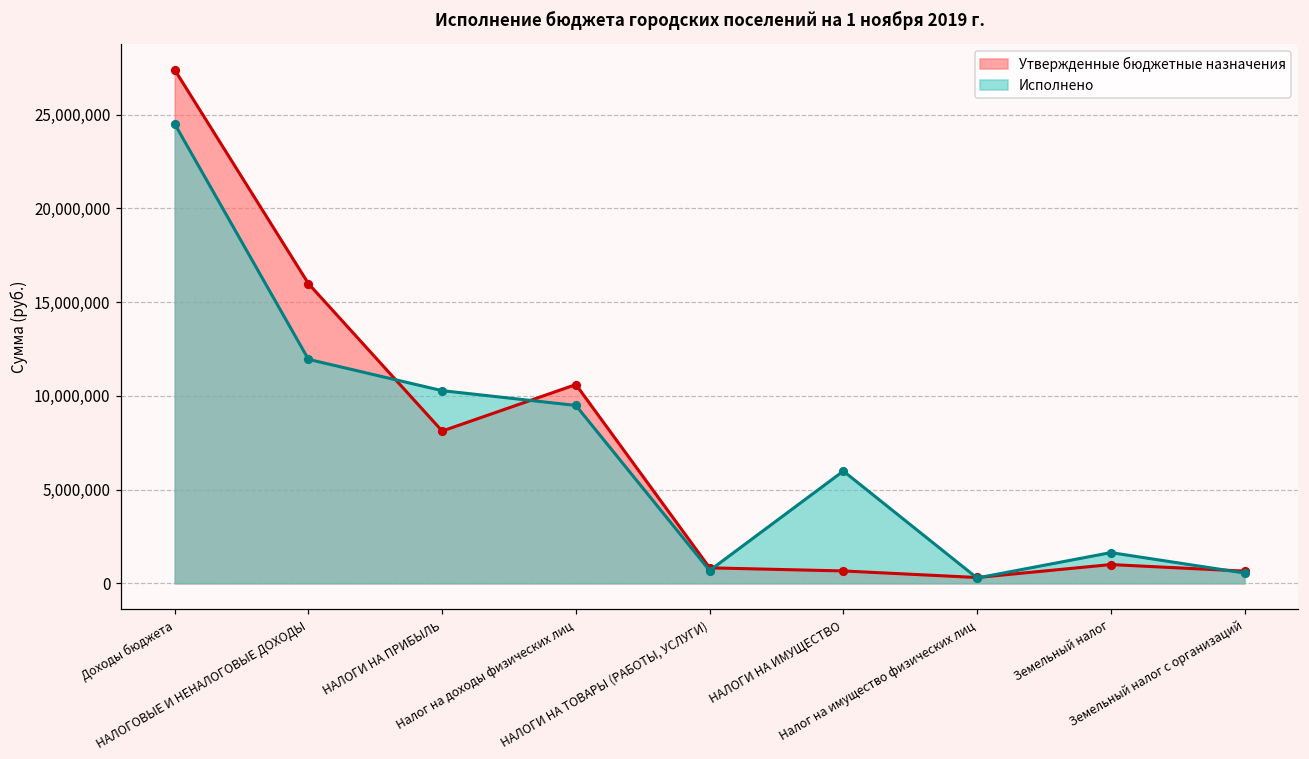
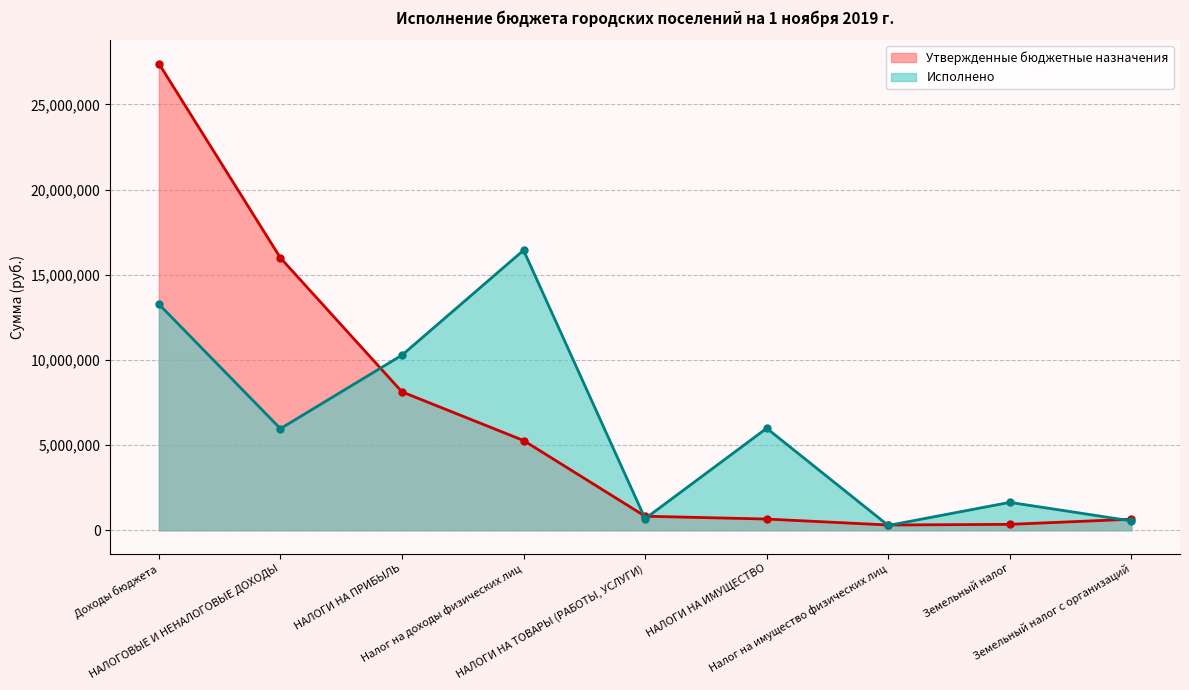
Исполнено, Доходы бюджета: 24,500,000 -> 13,300,000
Исполнено, НАЛОГОВЫЕ И НЕНАЛОГОВЫЕ ДОХОДЫ: 11,900,000 -> 6,000,000
Утвержденные бюджетные назначения, Налог на доходы физических лиц: 10,600,000 -> 5,300,000
Исполнено, Налог на доходы физических лиц: 9,500,000 -> 16,400,000
Утвержденные бюджетные назначения, Земельный налог: 1,000,000 -> 300,000
